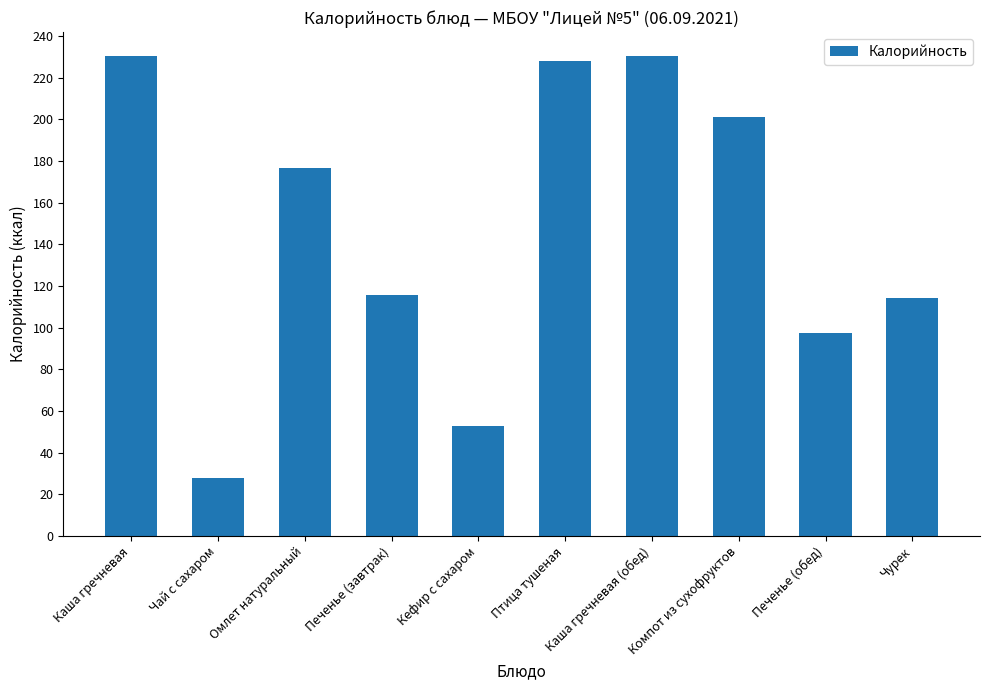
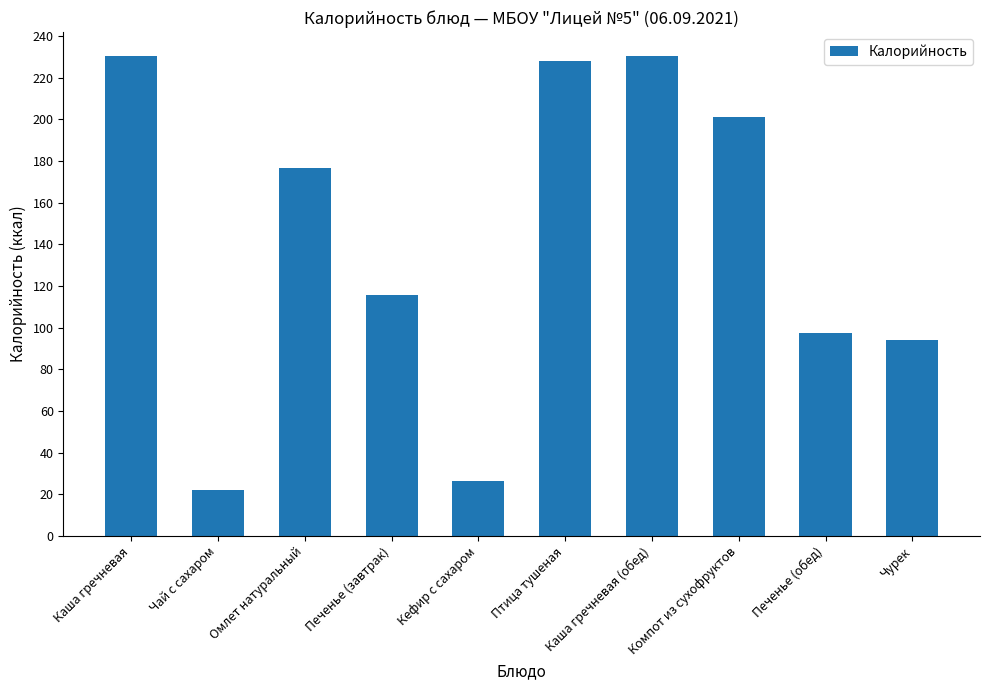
Чай с сахаром: 28 -> 22
Кефир с сахаром: 53 -> 26
Чурек: 114 -> 94
